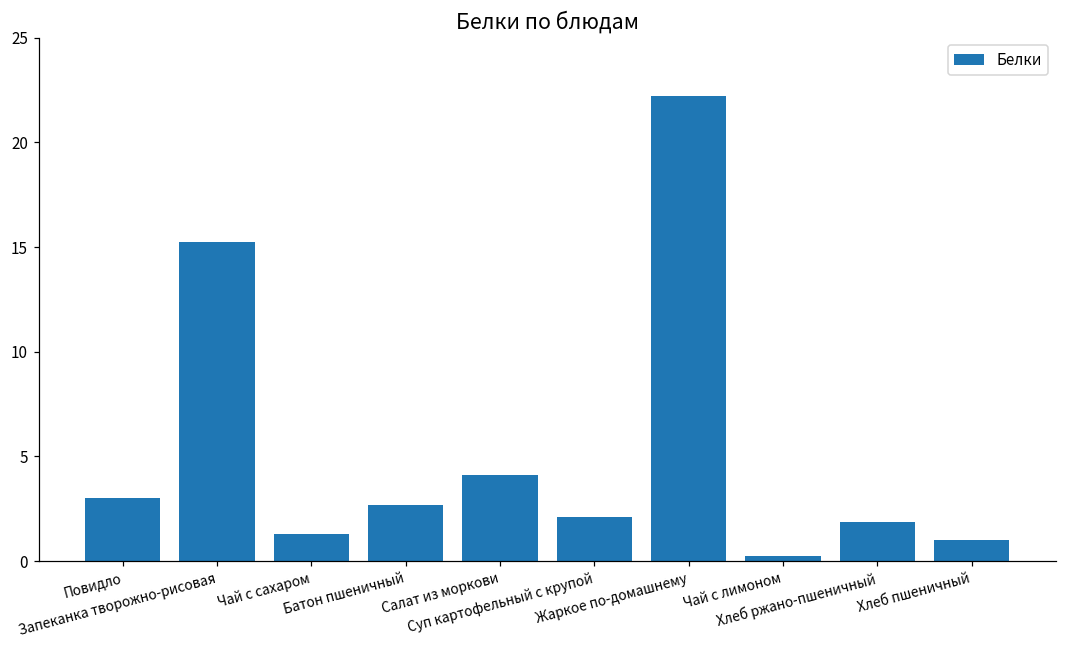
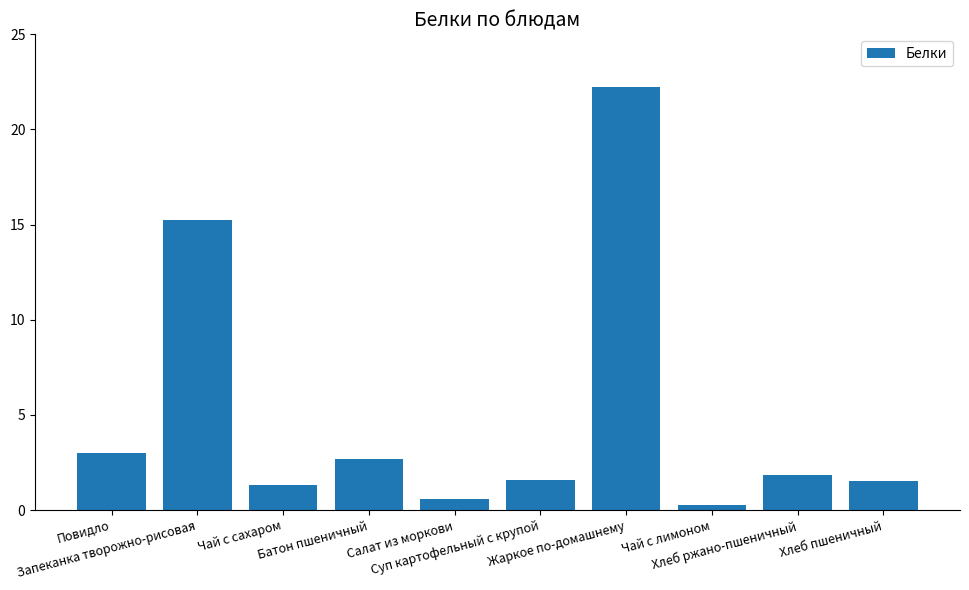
Салат из моркови: 4.1 -> 0.6
Суп картофельный с крупой: 2.1 -> 1.6
Хлеб пшеничный: 1.0 -> 1.5
